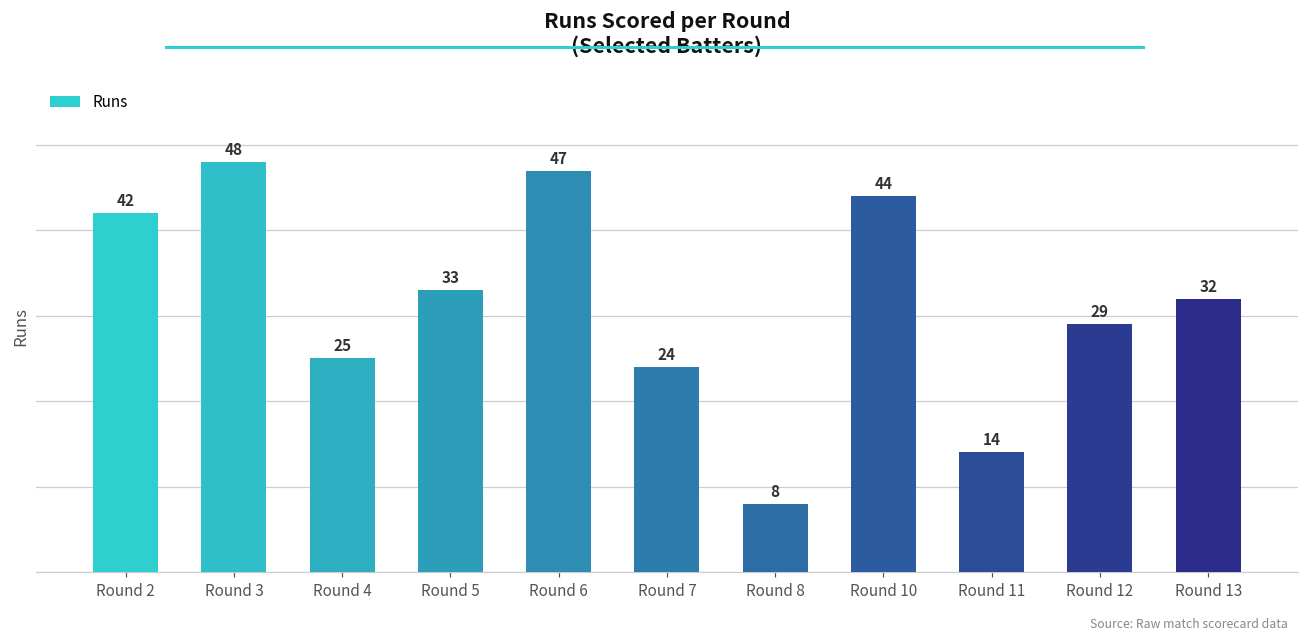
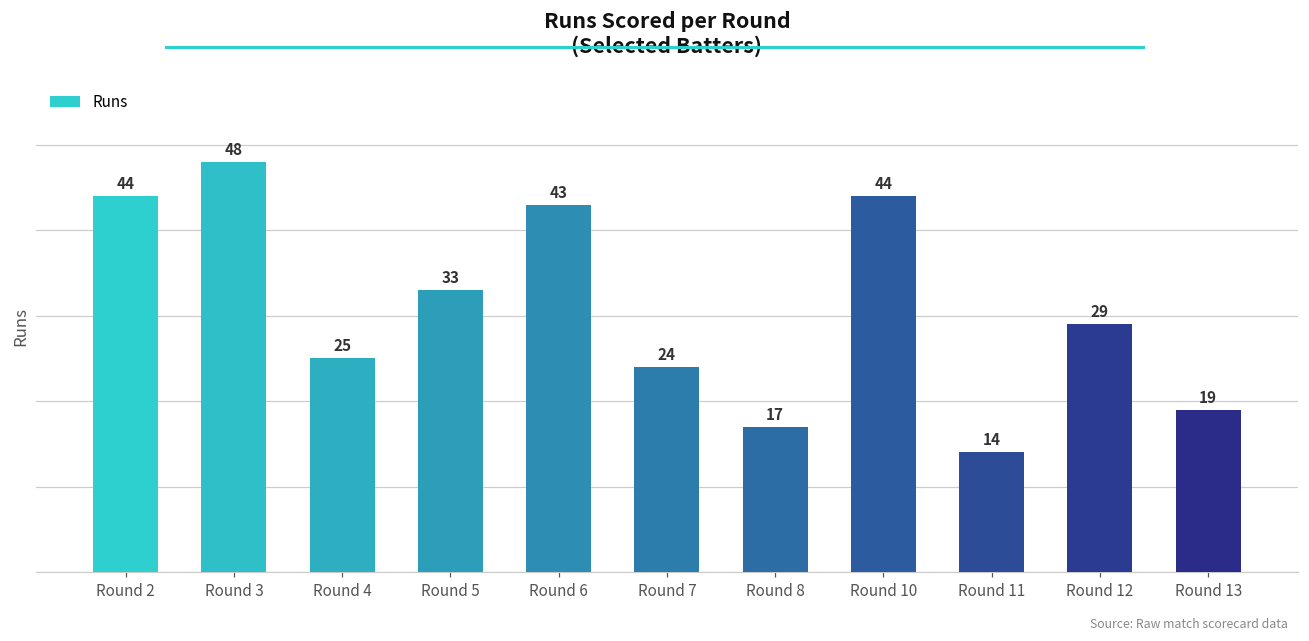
Round 2: 42 -> 44
Round 6: 47 -> 43
Round 8: 8 -> 17
Round 13: 32 -> 19
